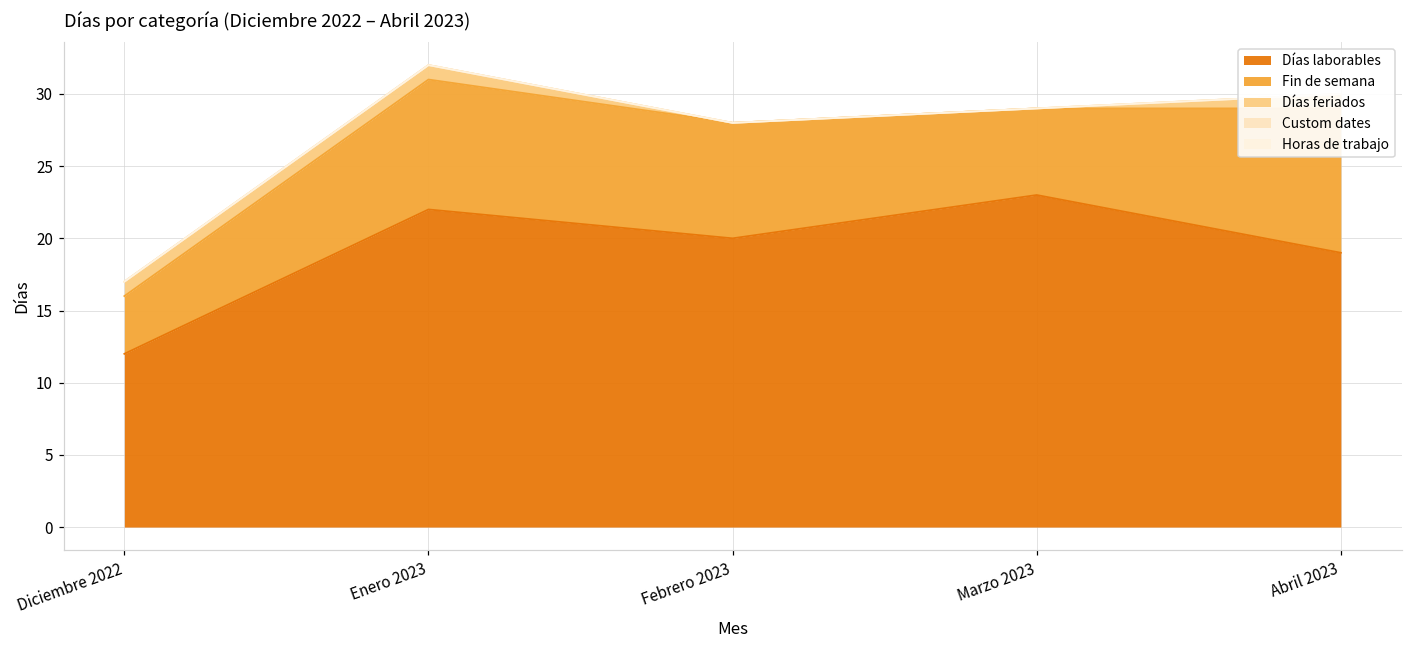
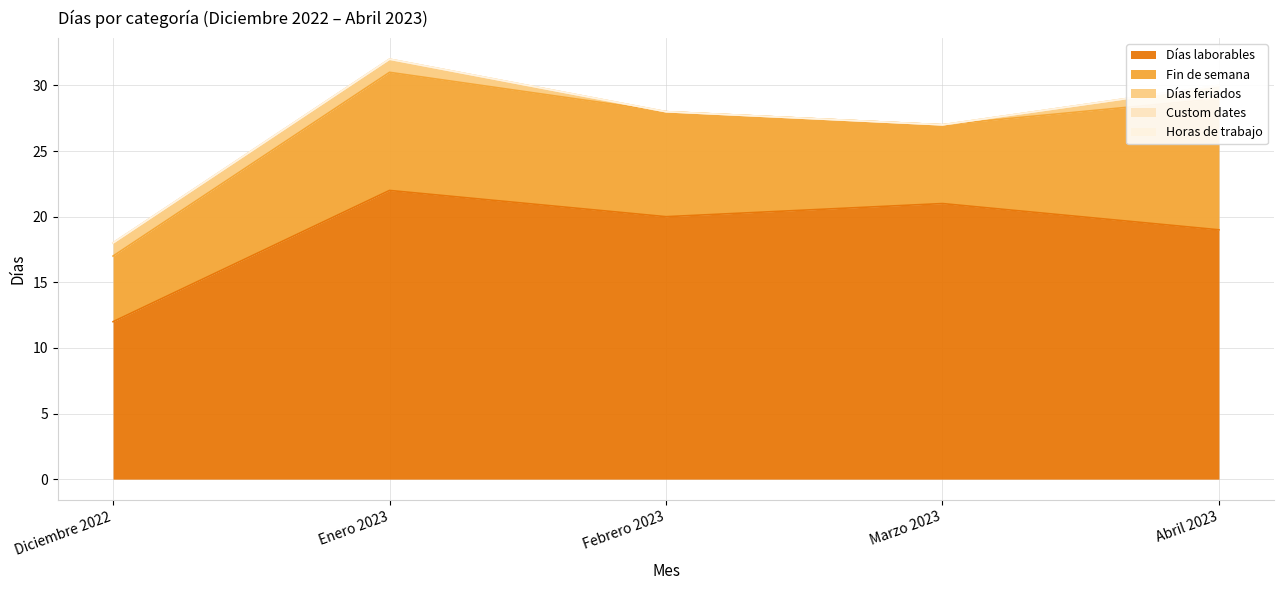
Fin de semana, Diciembre 2022: 4 -> 5
Días laborables, Marzo 2023: 23 -> 21
